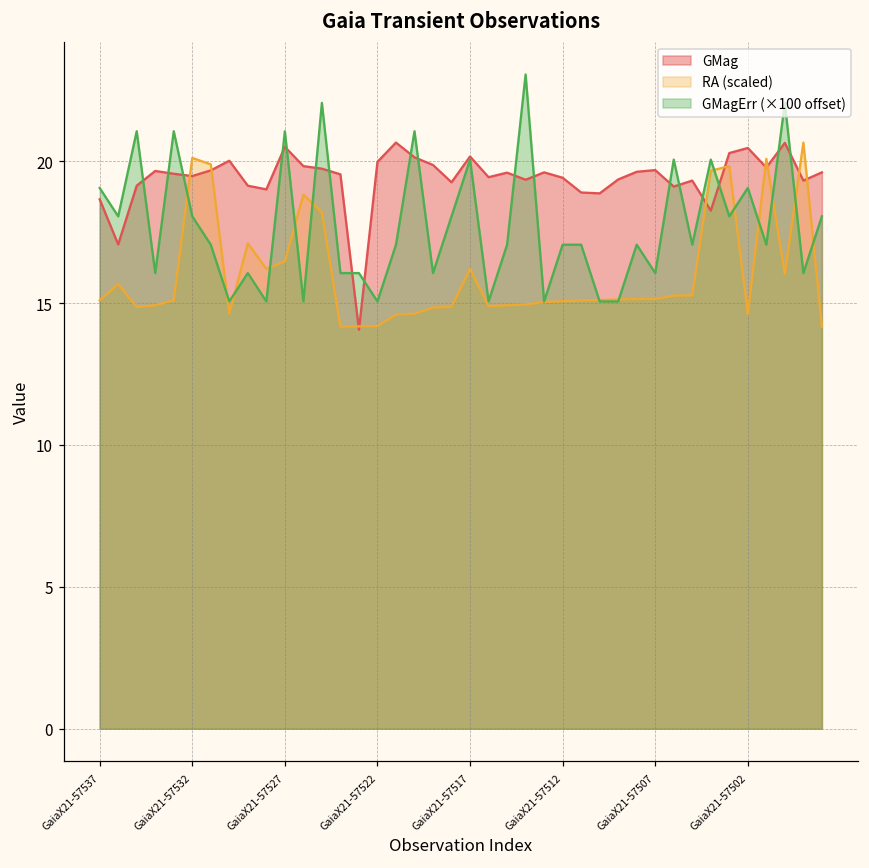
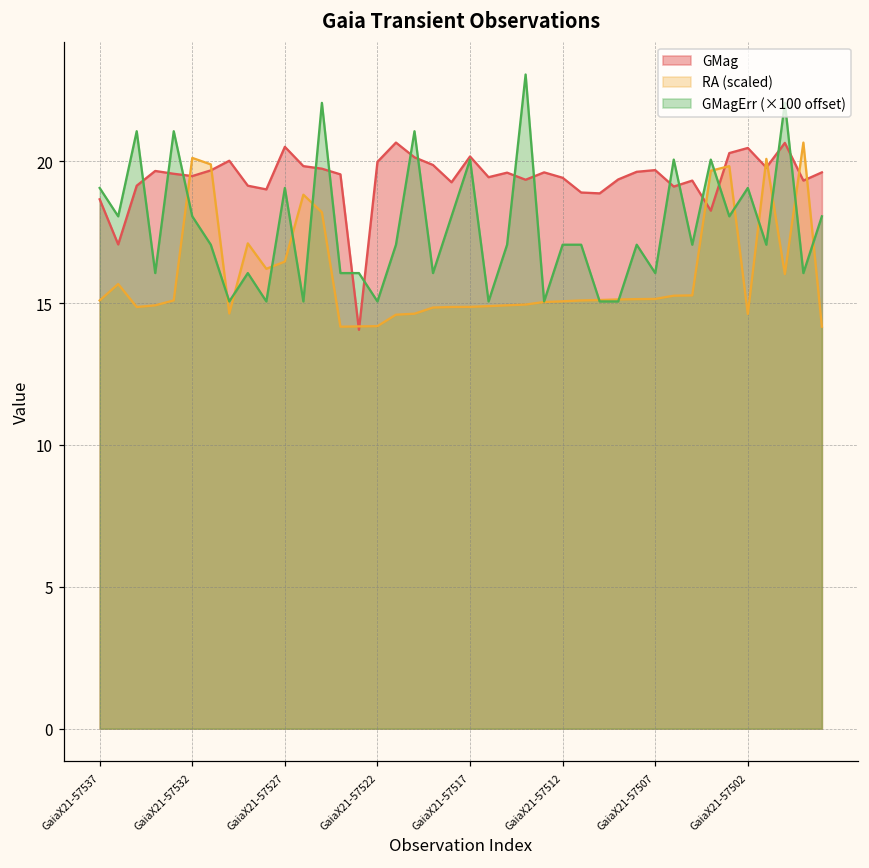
GMagErr (×100 offset), GaiaX21-57527: 21.1 -> 19.1
RA (scaled), GaiaX21-57517: 16.2 -> 14.9
